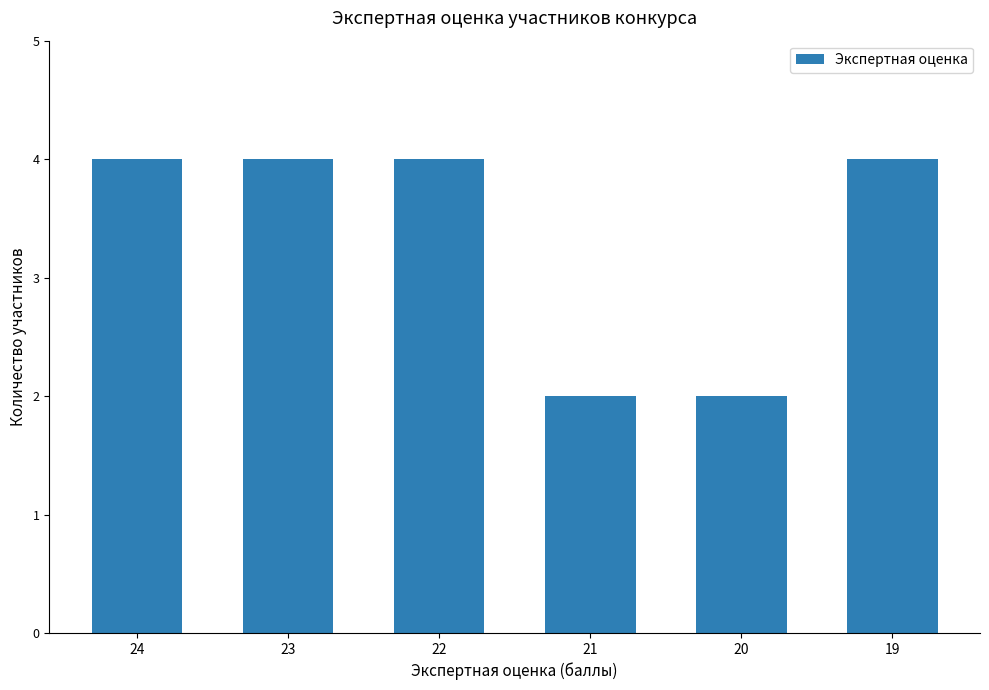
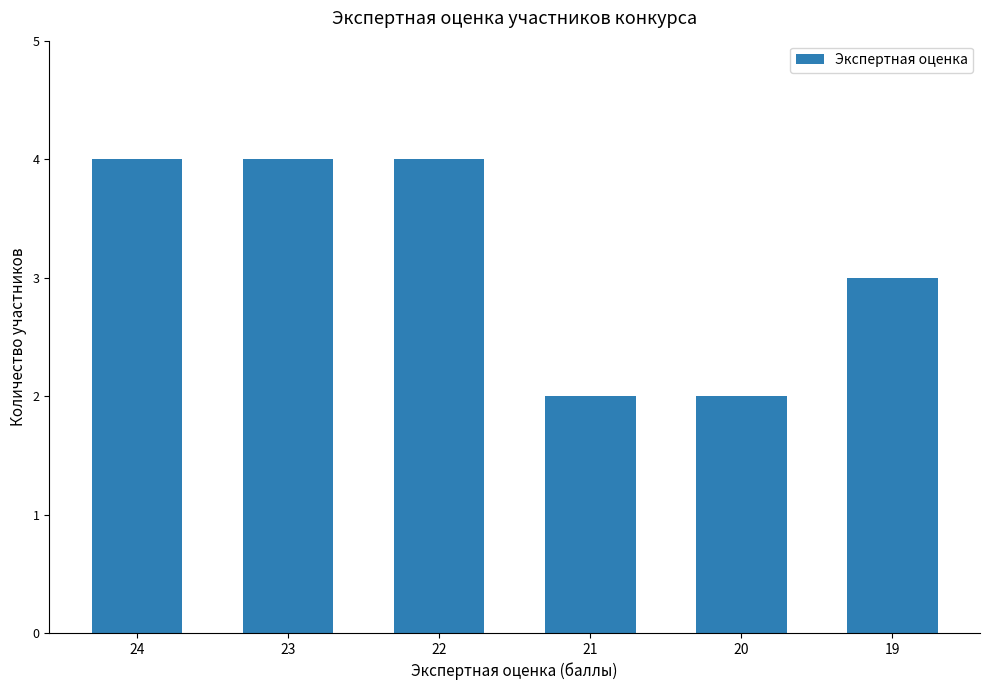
19: 4 -> 3
